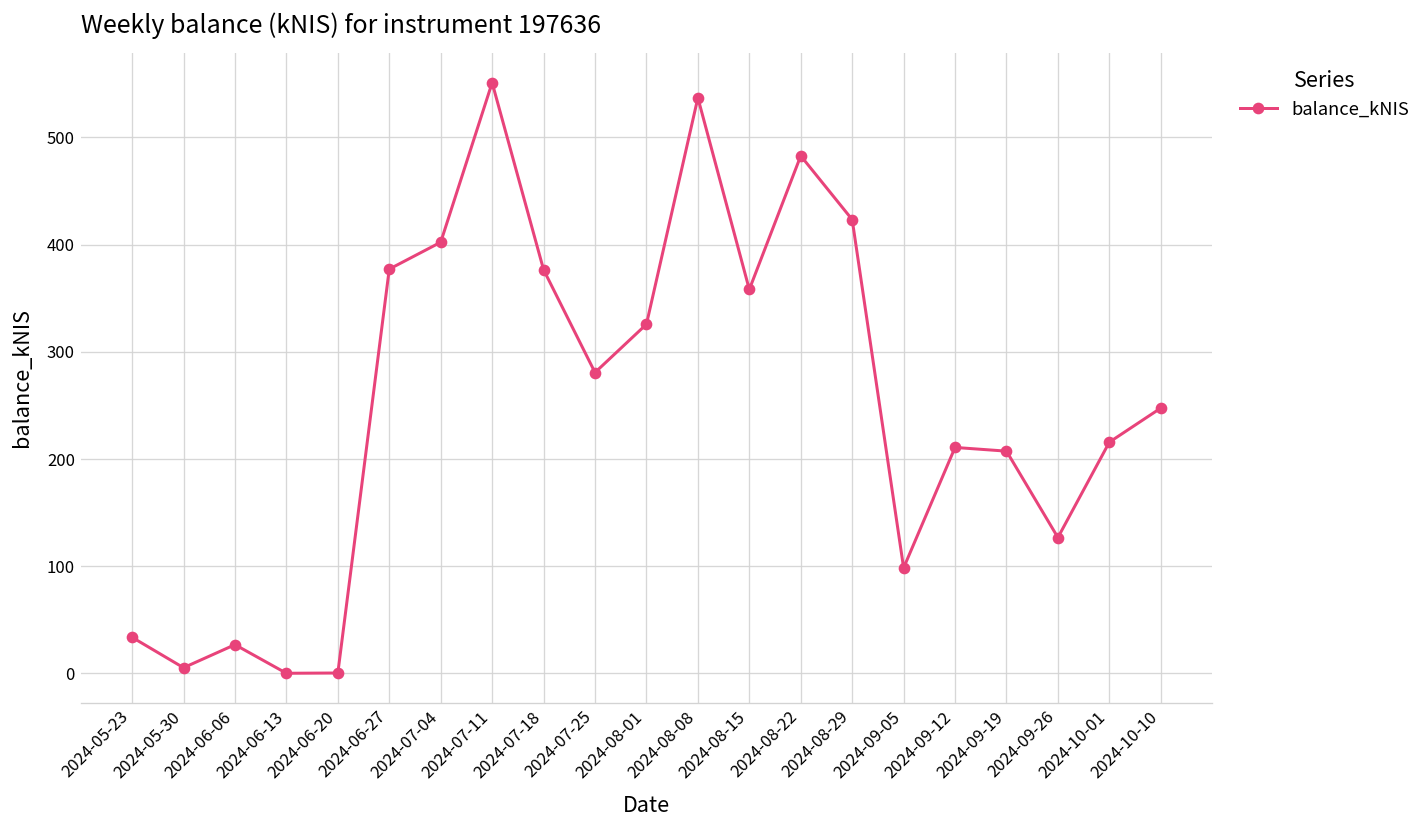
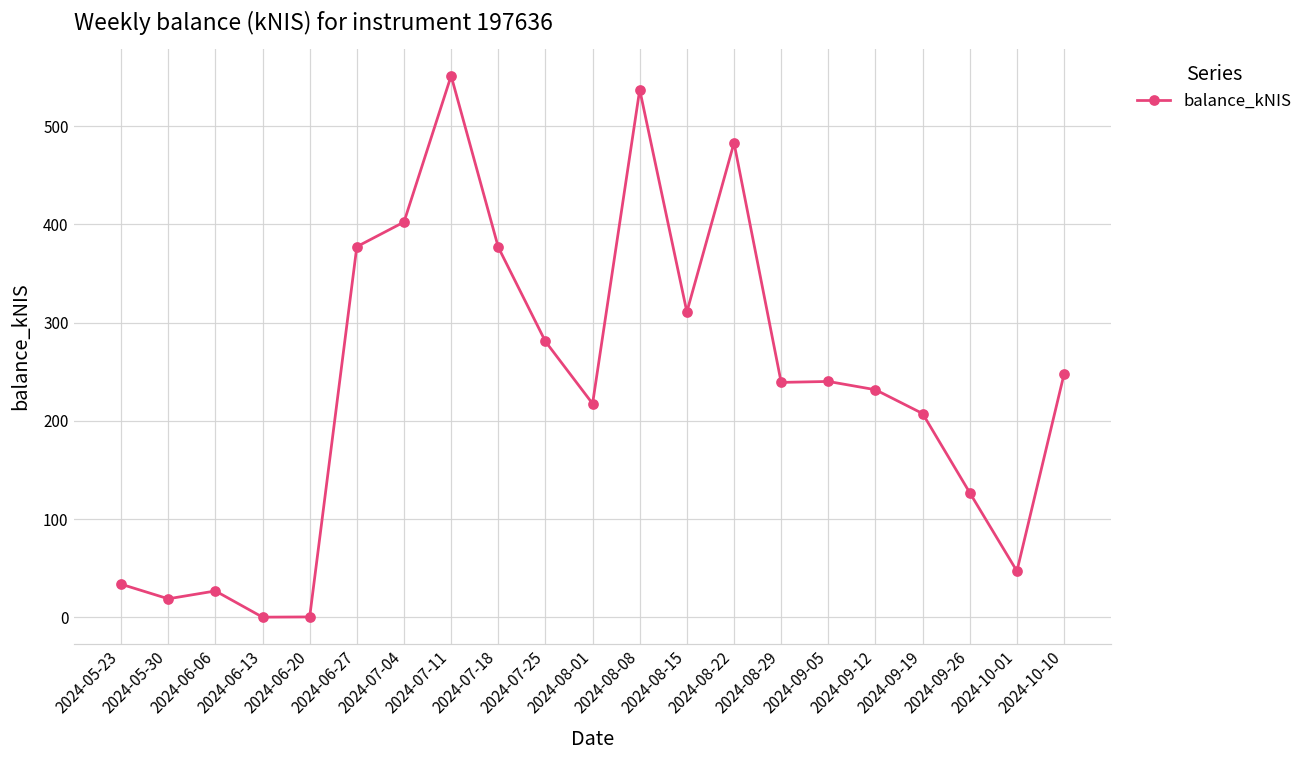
2024-05-30: 10 -> 20
2024-08-01: 330 -> 220
2024-08-15: 360 -> 310
2024-08-29: 420 -> 240
2024-09-05: 100 -> 240
2024-09-12: 210 -> 230
2024-10-01: 220 -> 50
